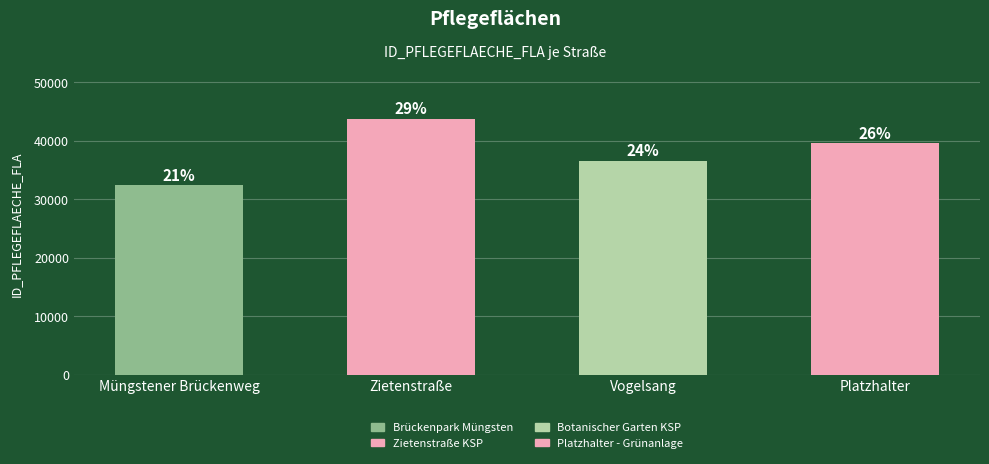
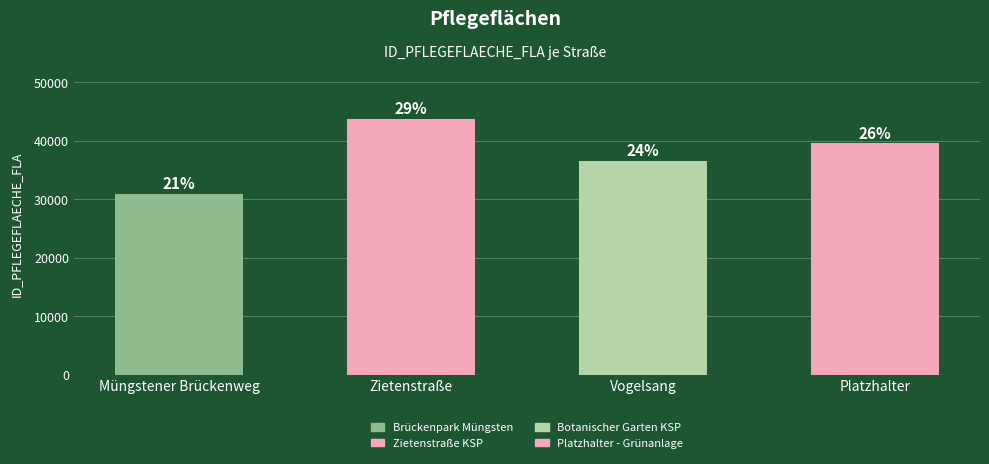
Müngstener Brückenweg: 32000 -> 31000
